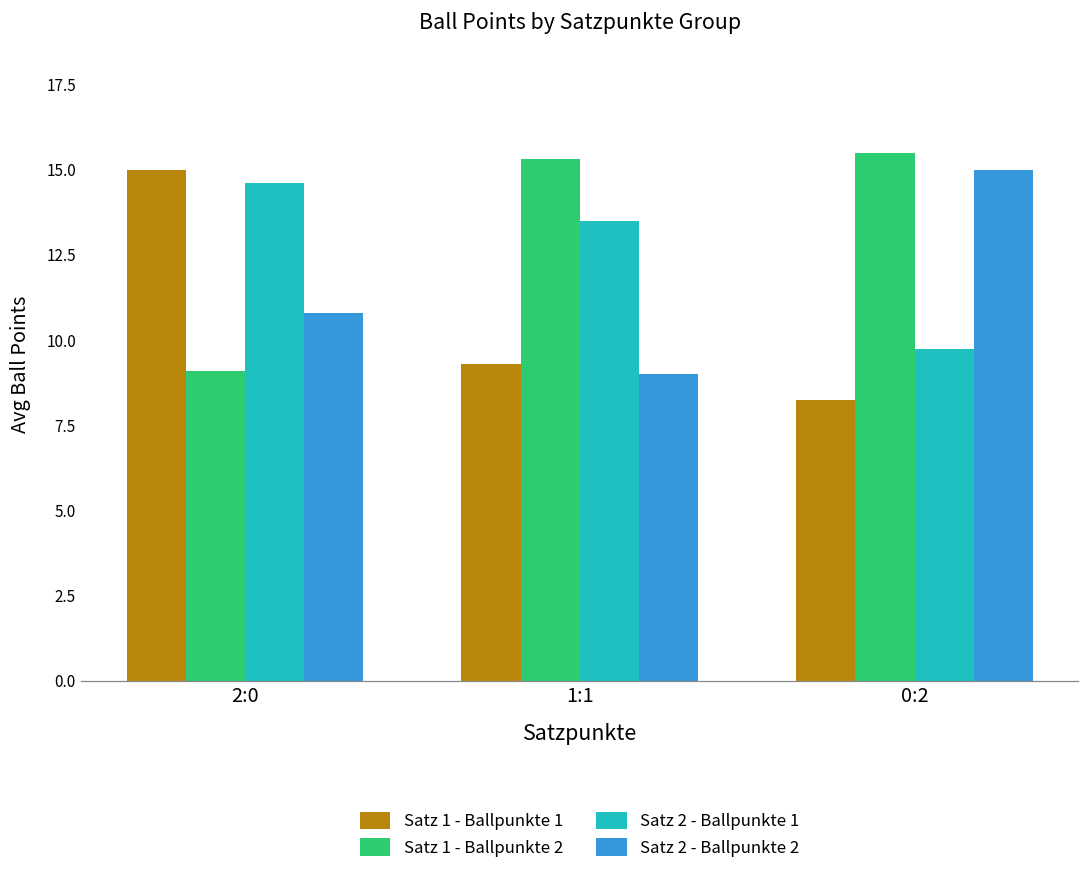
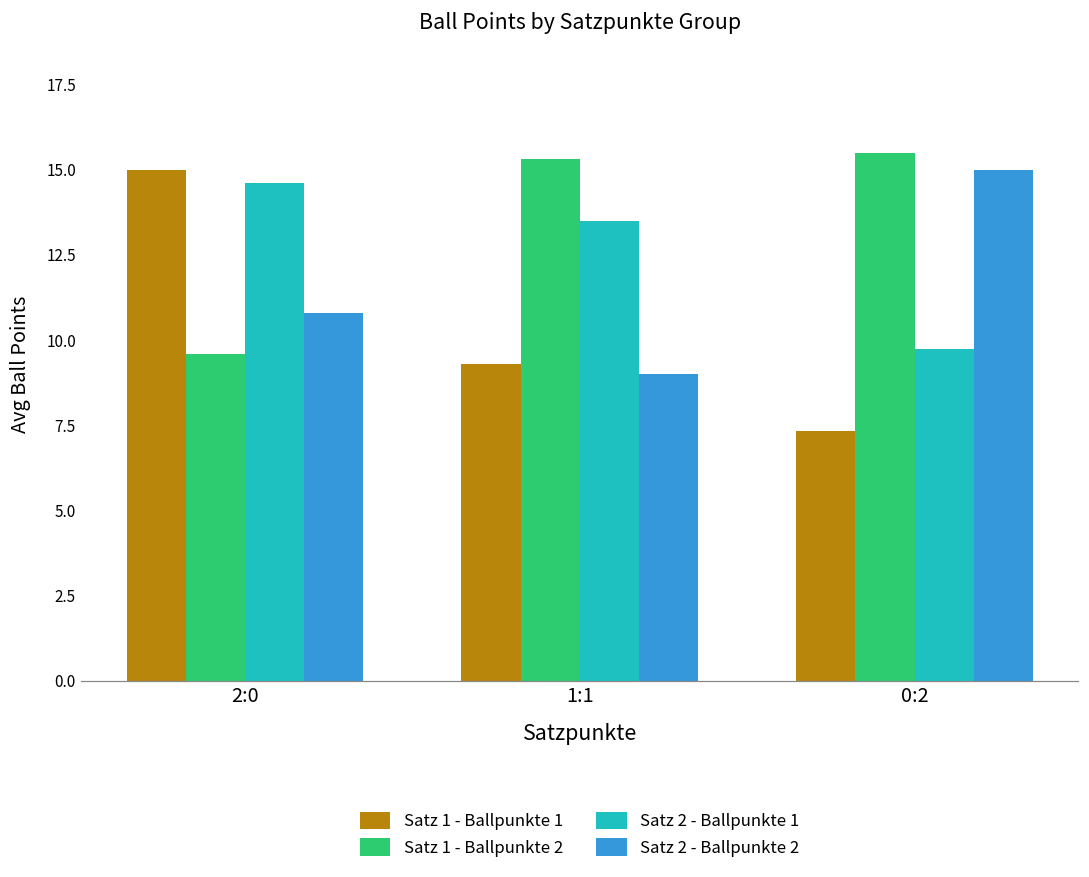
Satz 1 - Ballpunkte 2, 2:0: 9.1 -> 9.6
Satz 1 - Ballpunkte 1, 0:2: 8.3 -> 7.3
